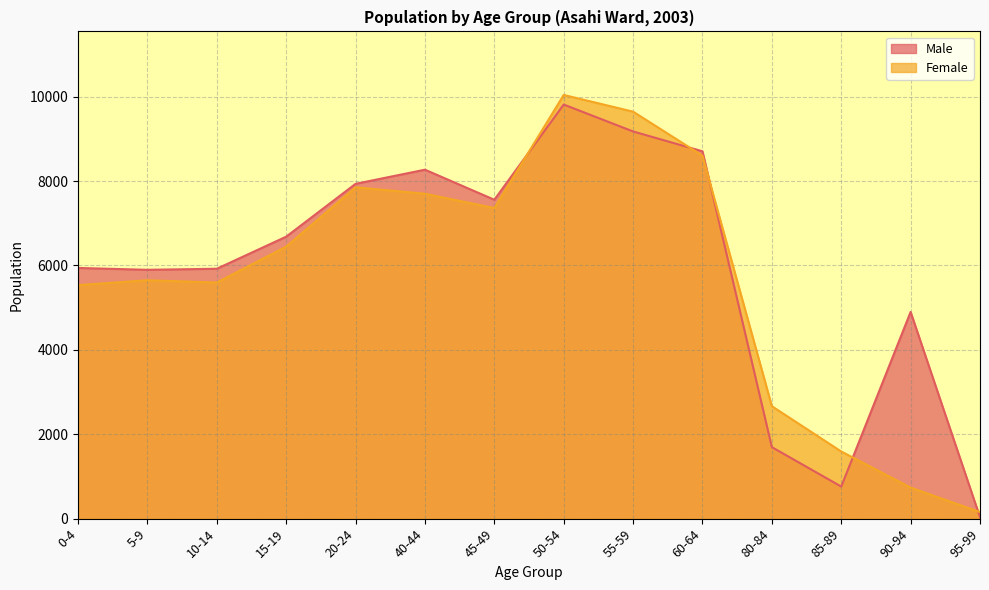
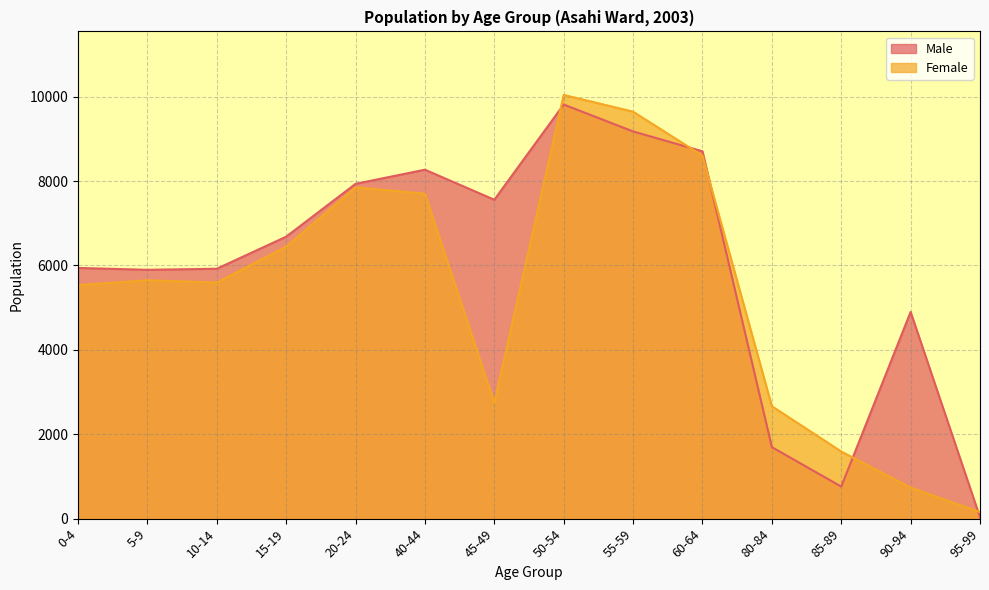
Female, 45-49: 7400 -> 2700
